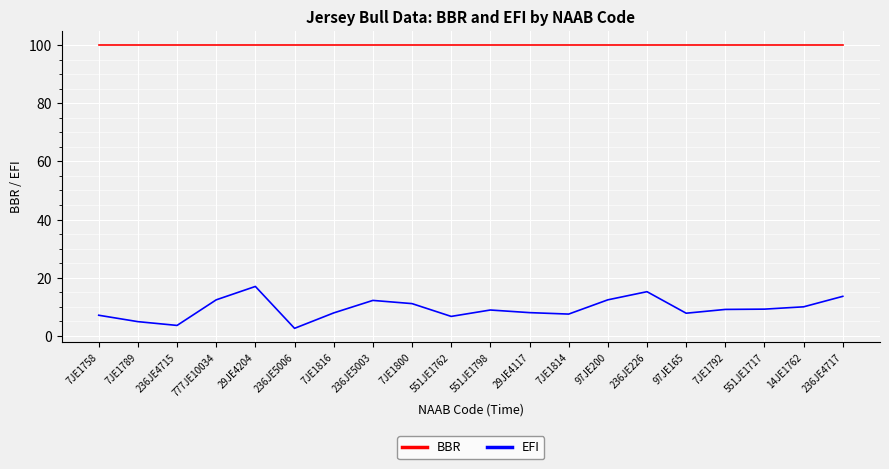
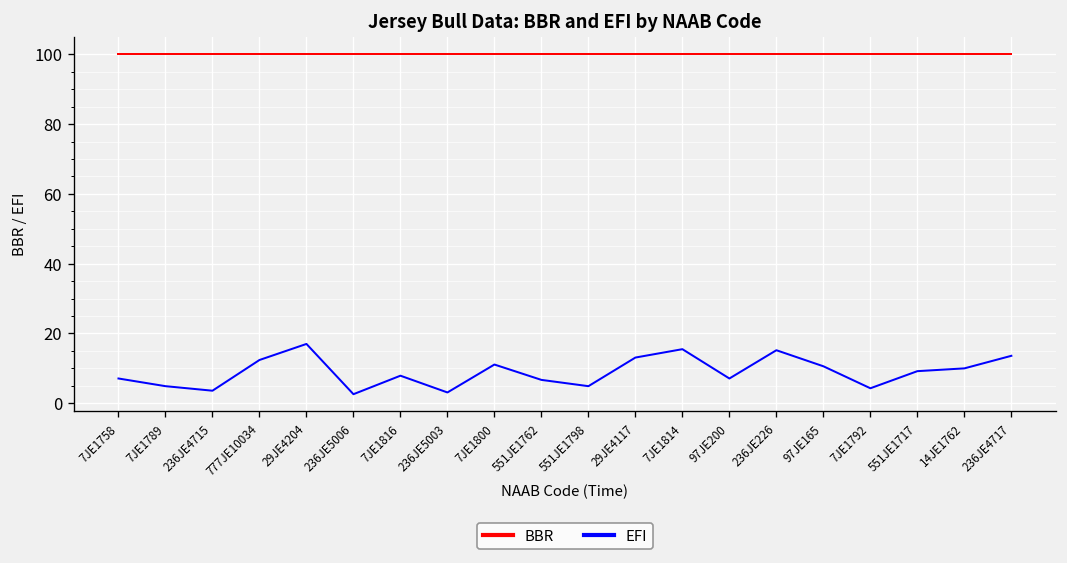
EFI, 236JE5003: 12 -> 3
EFI, 551JE1798: 9 -> 5
EFI, 29JE4117: 8 -> 13
EFI, 7JE1814: 8 -> 16
EFI, 97JE200: 12 -> 7
EFI, 97JE165: 8 -> 11
EFI, 7JE1792: 9 -> 4
